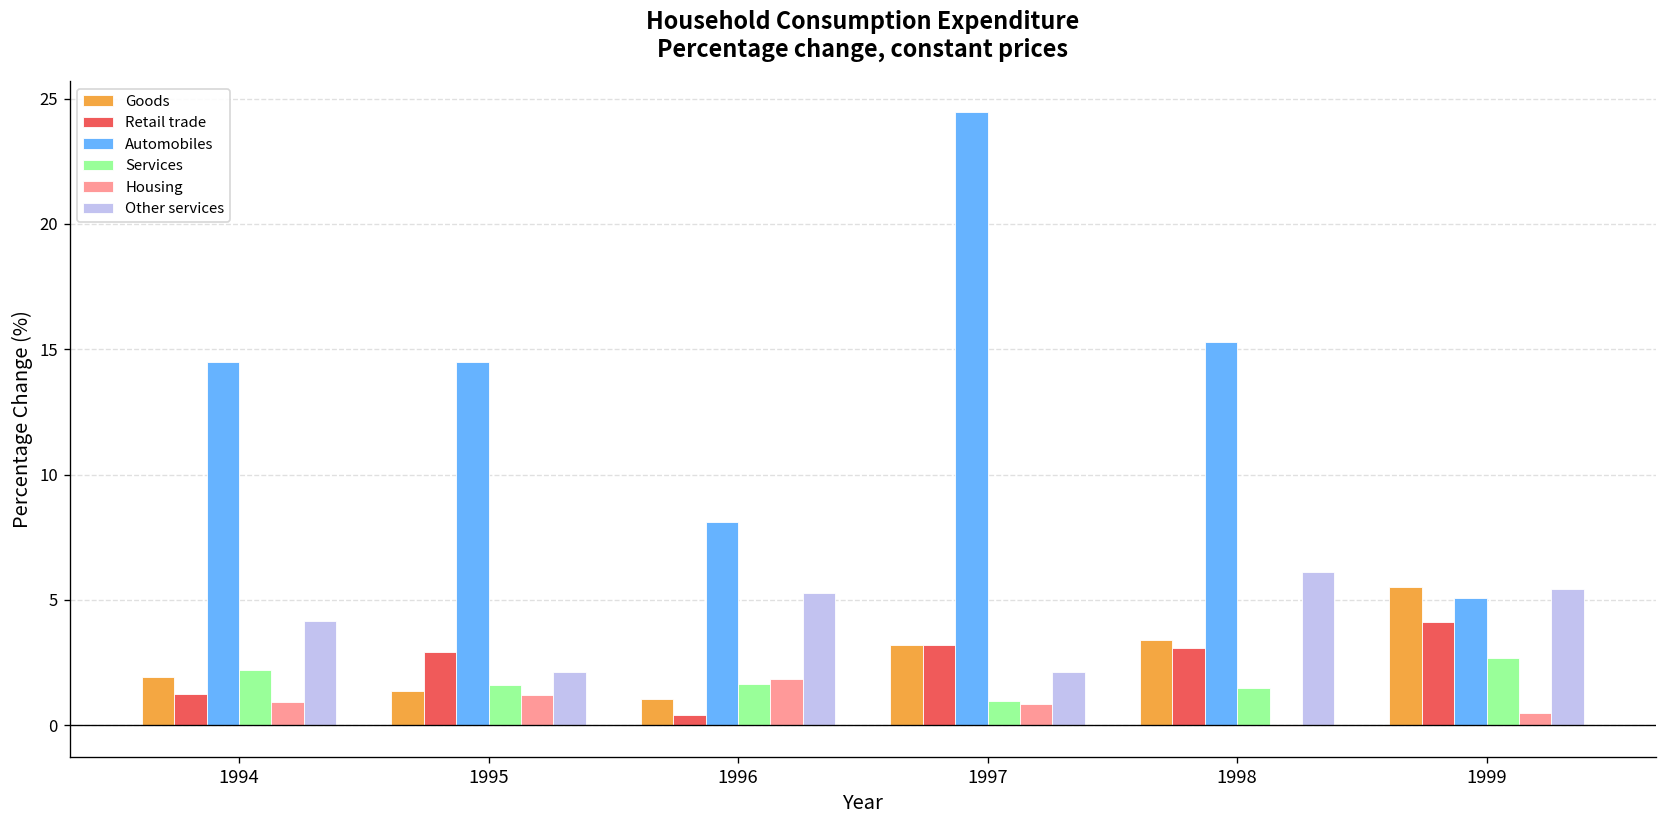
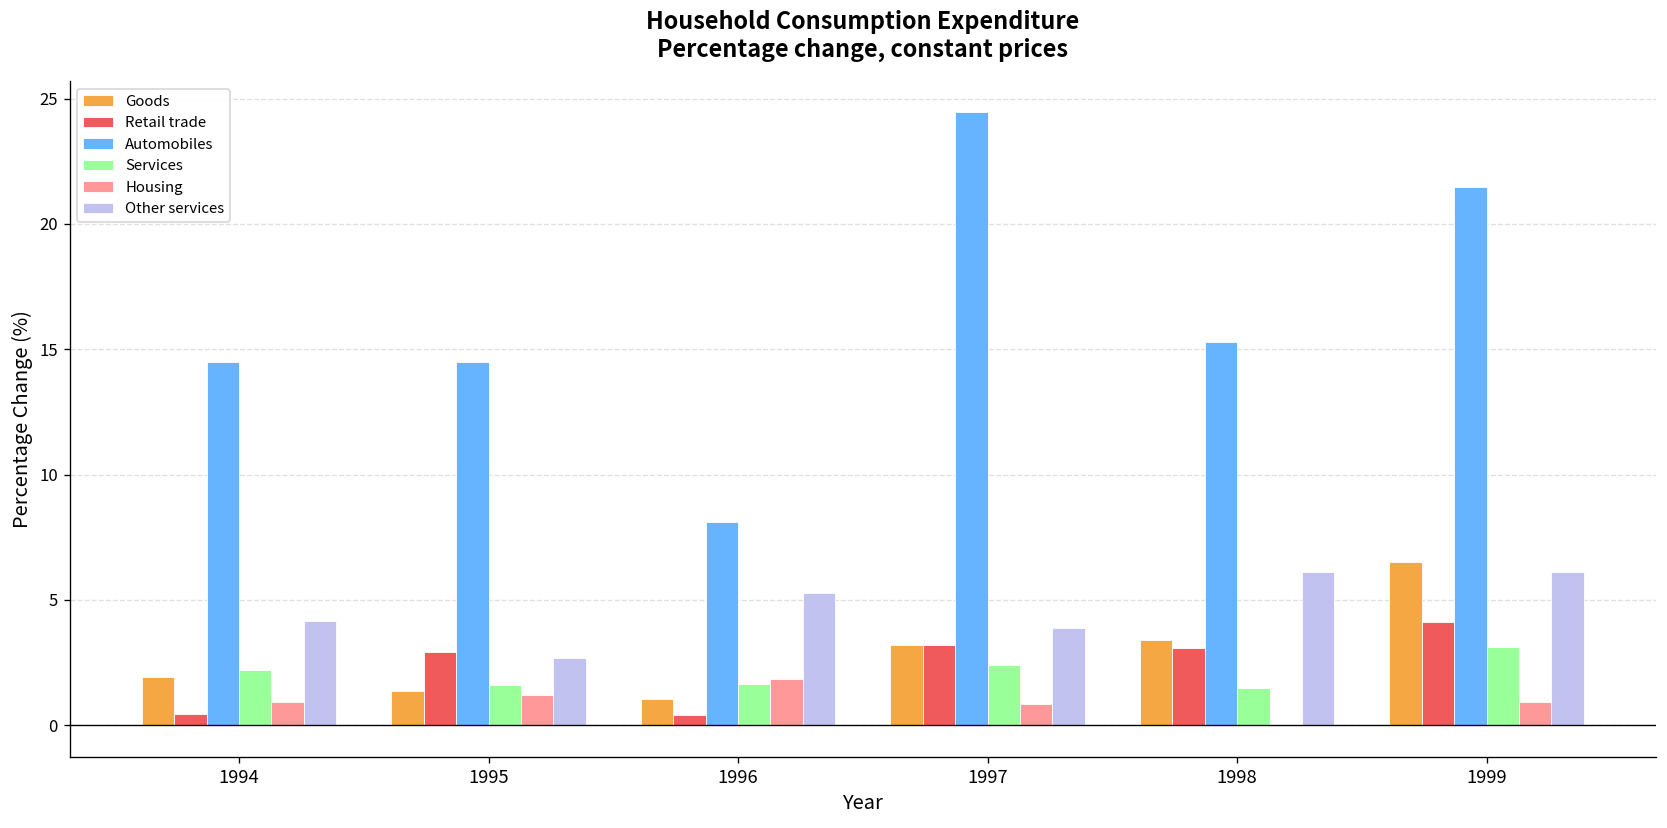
Retail trade, 1994: 1.3 -> 0.5
Other services, 1995: 2.1 -> 2.7
Services, 1997: 1.0 -> 2.4
Other services, 1997: 2.1 -> 3.9
Goods, 1999: 5.5 -> 6.5
Automobiles, 1999: 5.1 -> 21.5
Services, 1999: 2.7 -> 3.1
Housing, 1999: 0.5 -> 0.9
Other services, 1999: 5.4 -> 6.1
